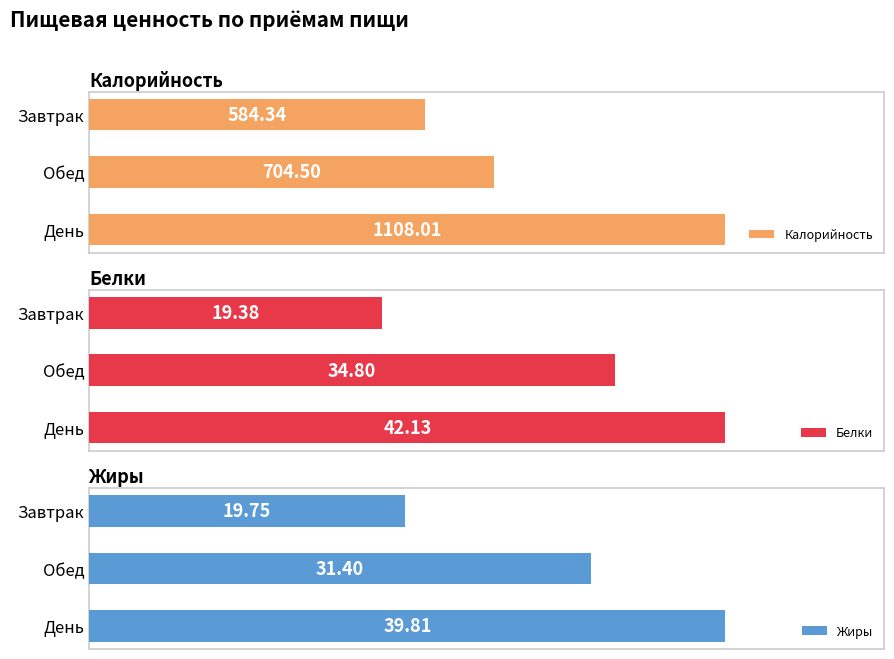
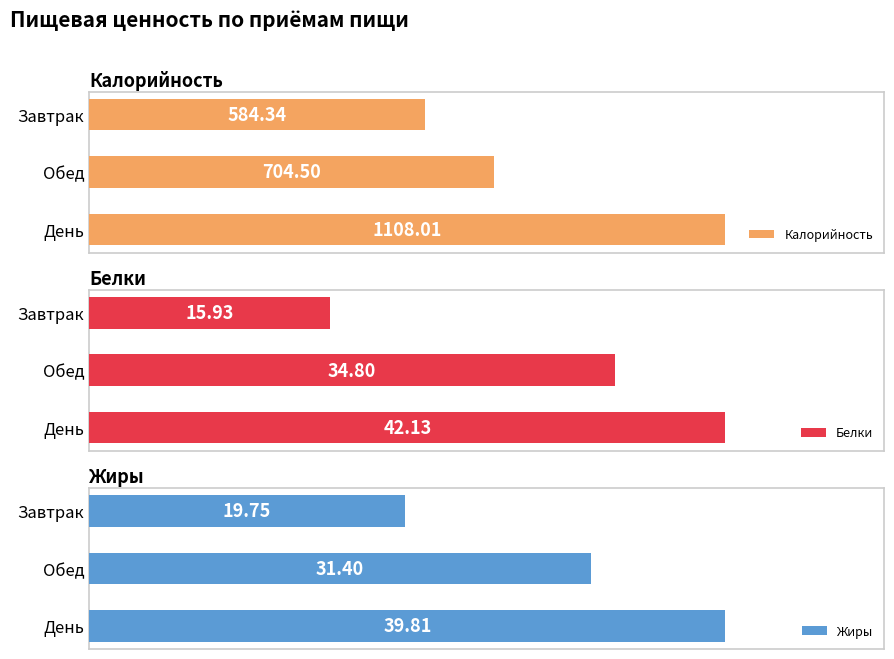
Белки, Завтрак: 19.38 -> 15.93
